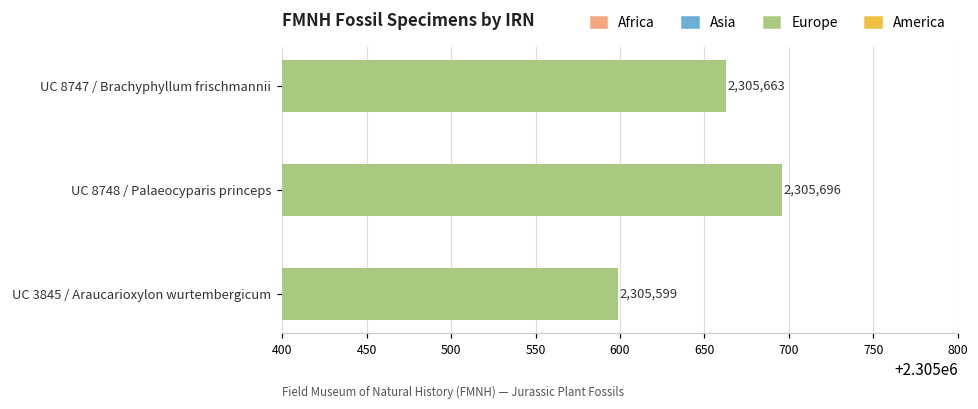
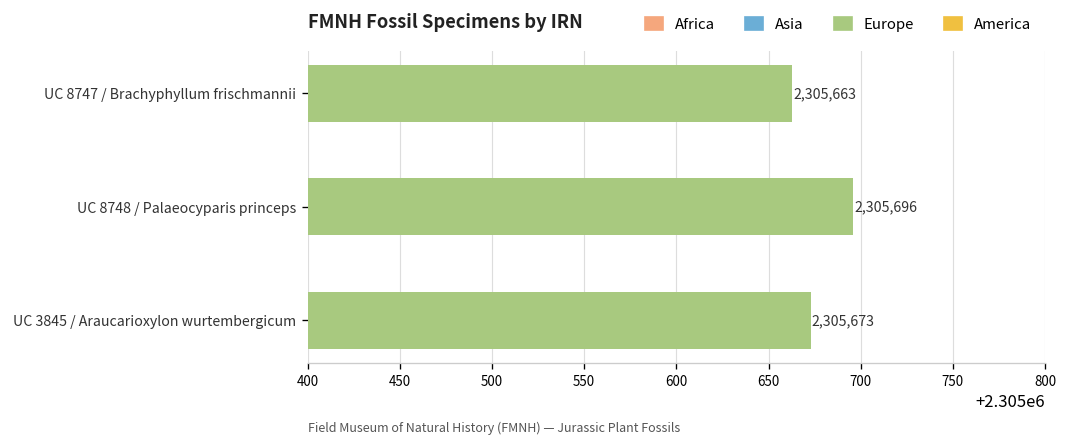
UC 3845 / Araucarioxylon wurtembergicum: 2,305,599 -> 2,305,673
